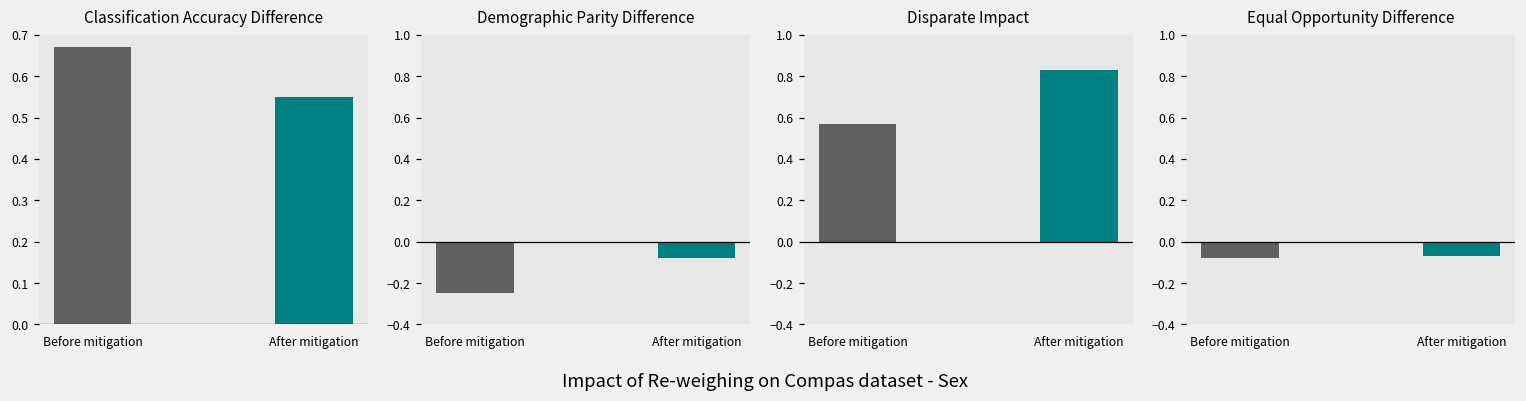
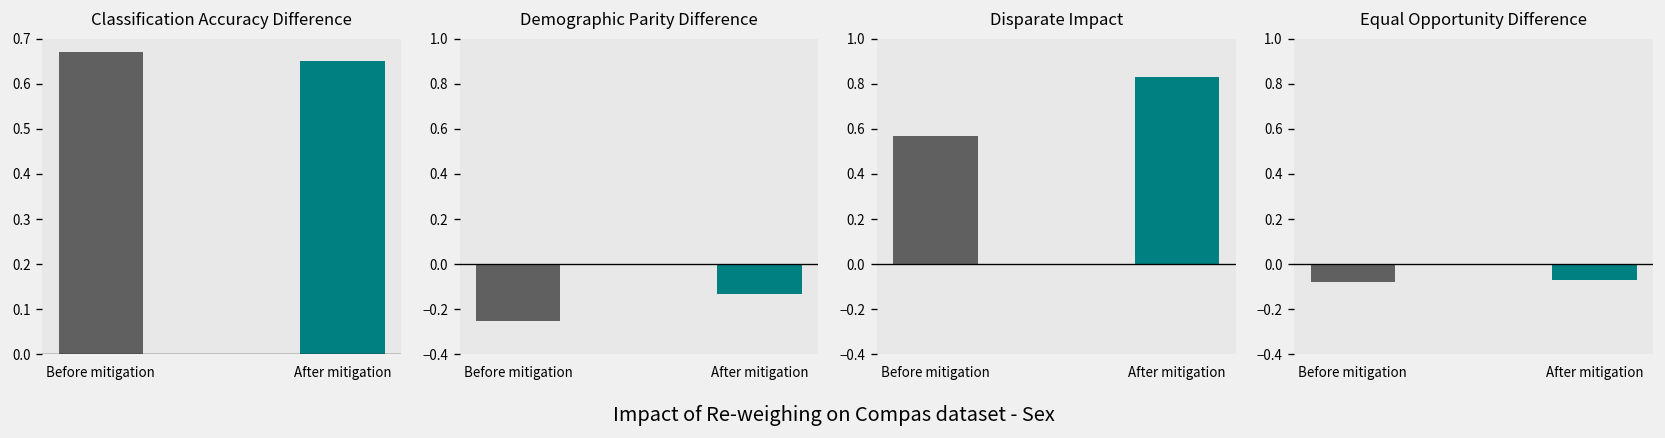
Classification Accuracy Difference, After mitigation: 0.55 -> 0.65
Demographic Parity Difference, After mitigation: -0.08 -> -0.13
